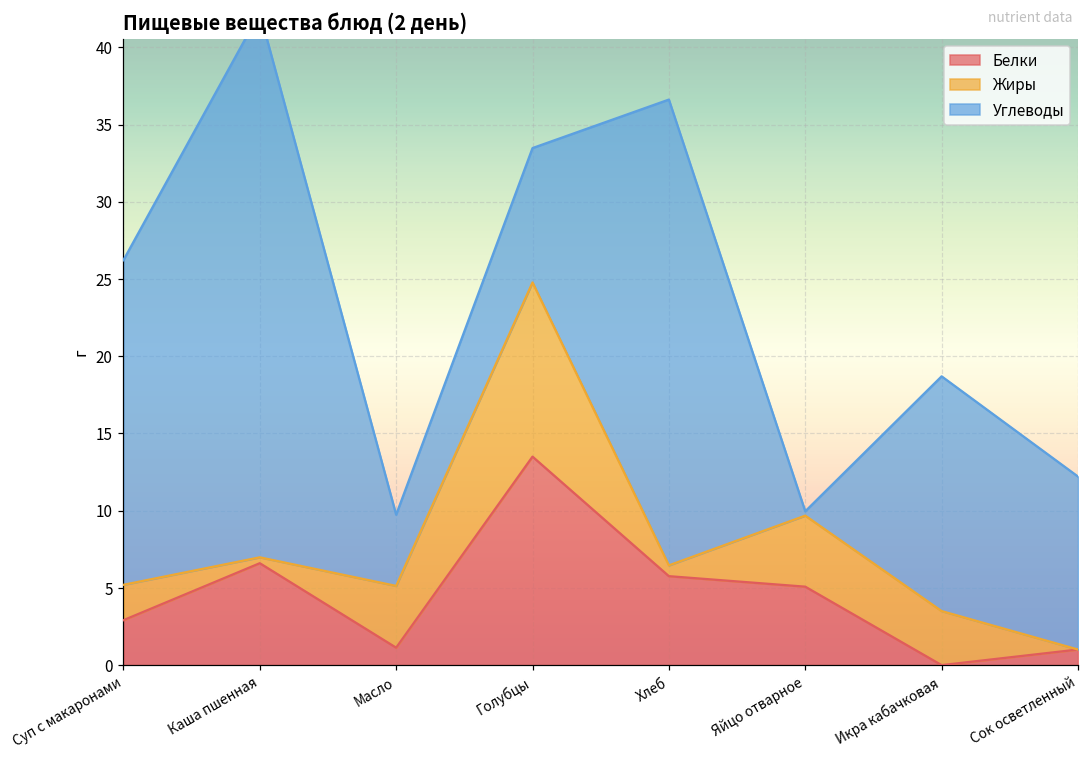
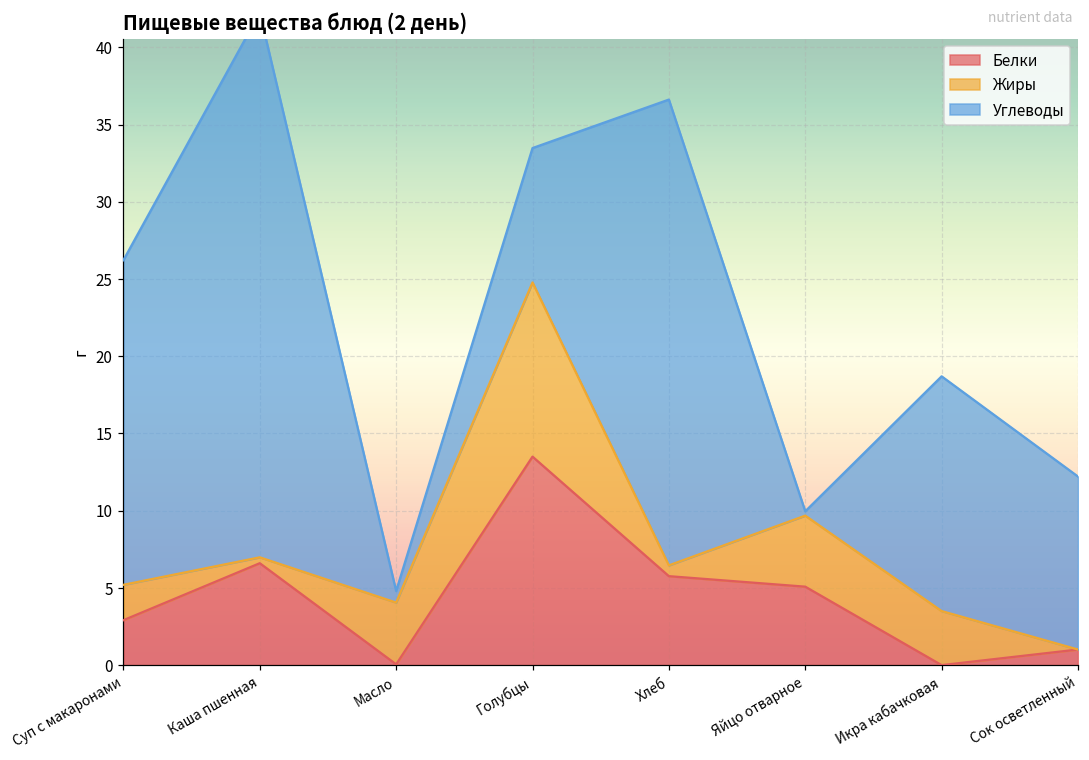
Белки, Масло: 1.1 -> 0.1
Углеводы, Масло: 4.6 -> 0.8
